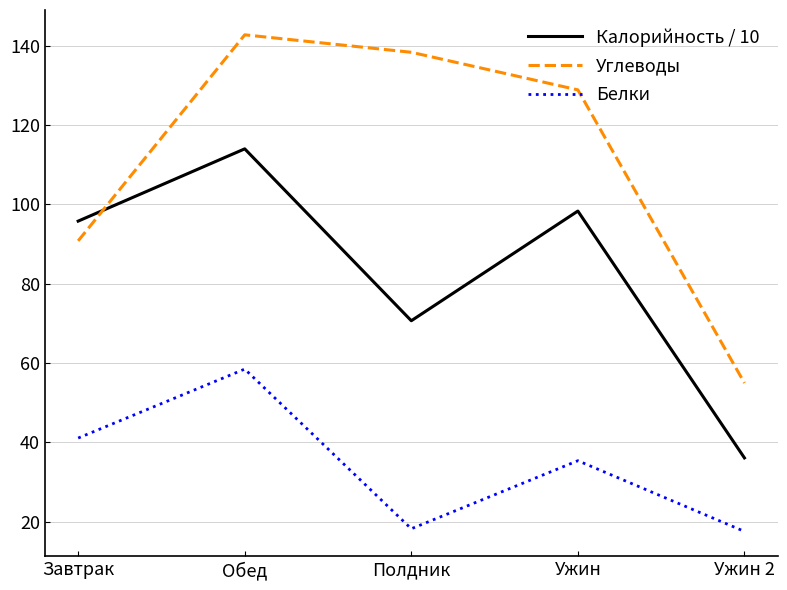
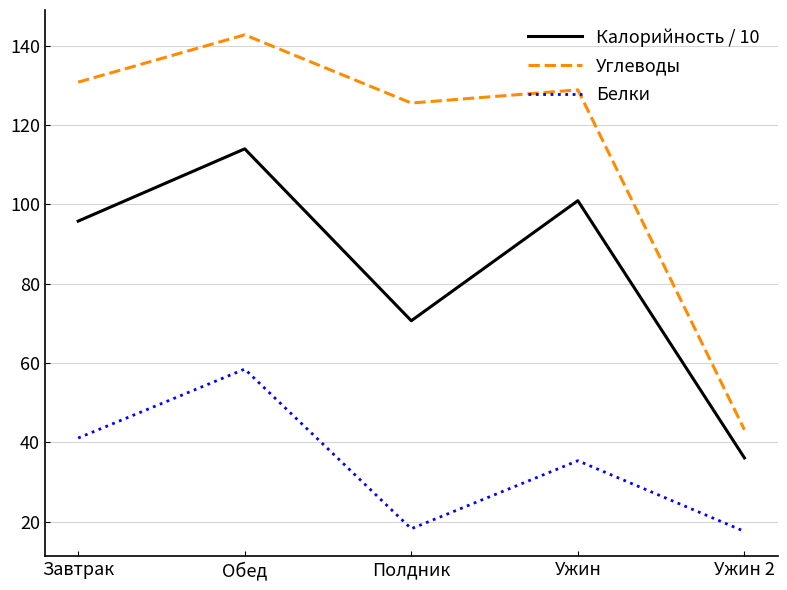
Углеводы, Завтрак: 91 -> 131
Углеводы, Полдник: 138 -> 126
Калорийность / 10, Ужин: 98 -> 101
Углеводы, Ужин 2: 55 -> 43
